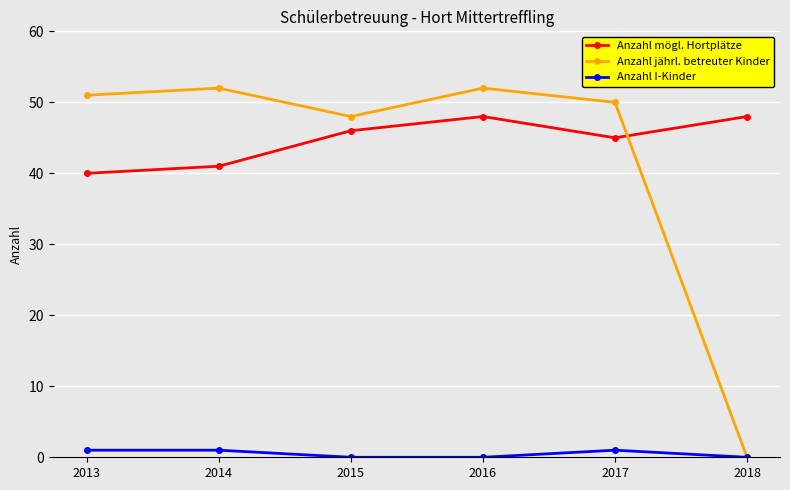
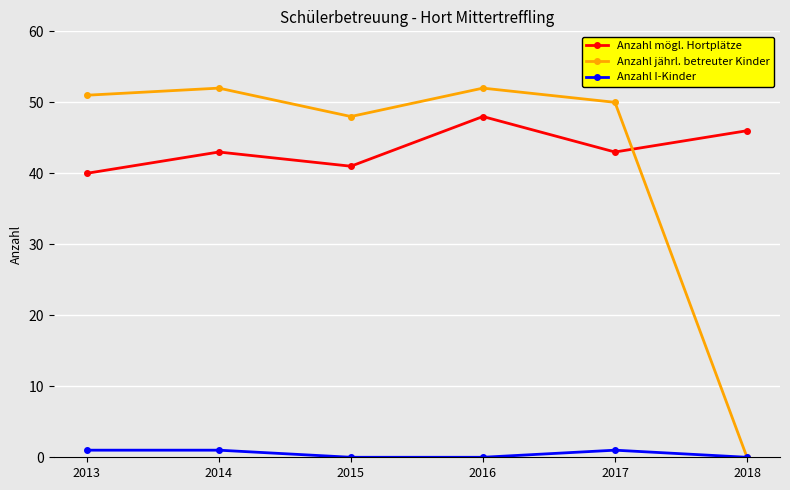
Anzahl mögl. Hortplätze, 2014: 41 -> 43
Anzahl mögl. Hortplätze, 2015: 46 -> 41
Anzahl mögl. Hortplätze, 2017: 45 -> 43
Anzahl mögl. Hortplätze, 2018: 48 -> 46
